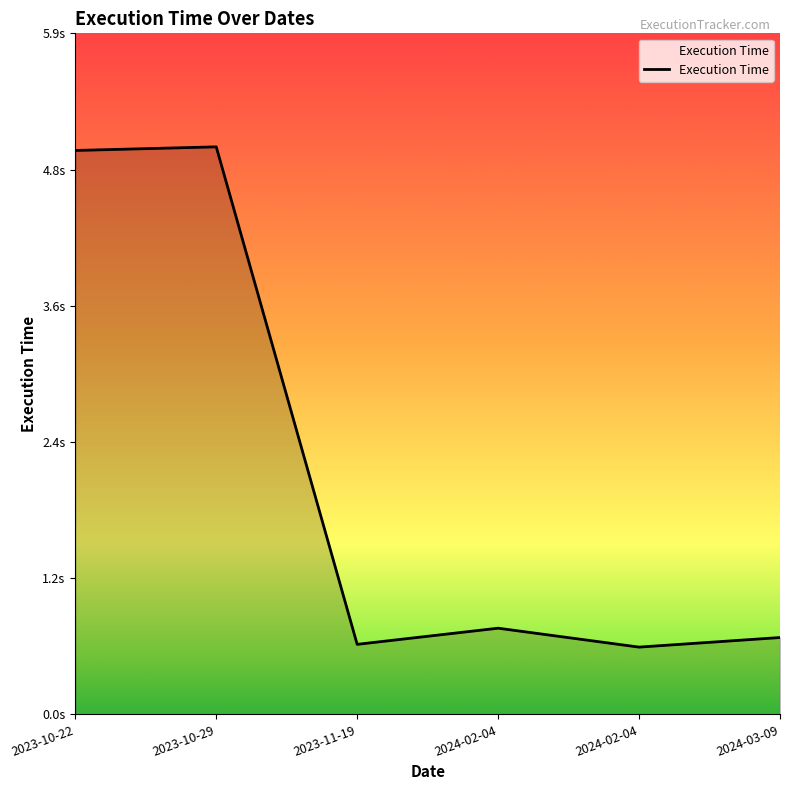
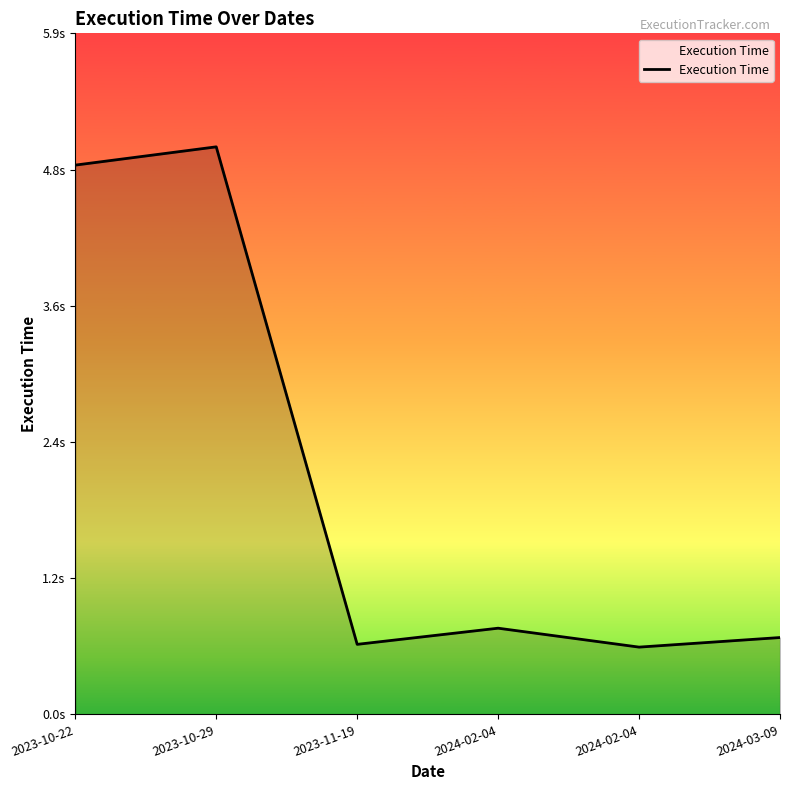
2023-10-22: 4.92s -> 4.79s
